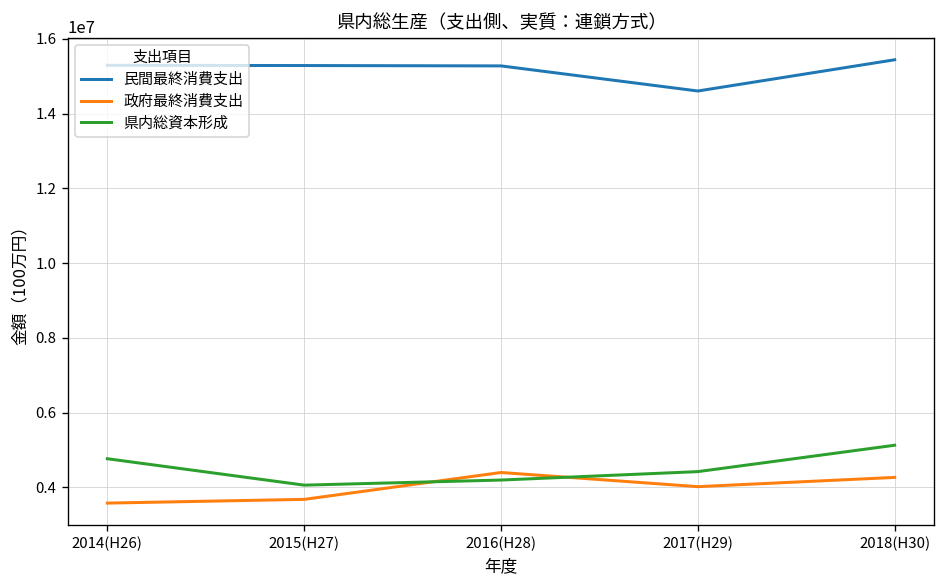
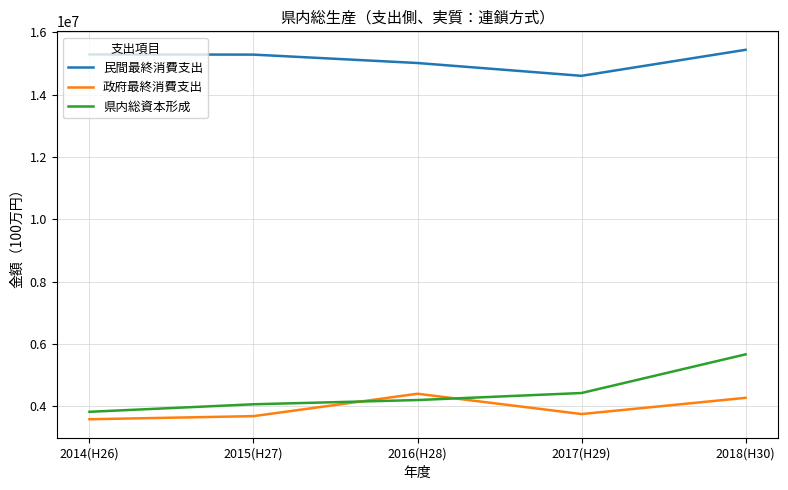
県内総資本形成, 2014(H26): 4800000 -> 3800000
民間最終消費支出, 2016(H28): 15300000 -> 15000000
政府最終消費支出, 2017(H29): 4000000 -> 3700000
県内総資本形成, 2018(H30): 5100000 -> 5700000
